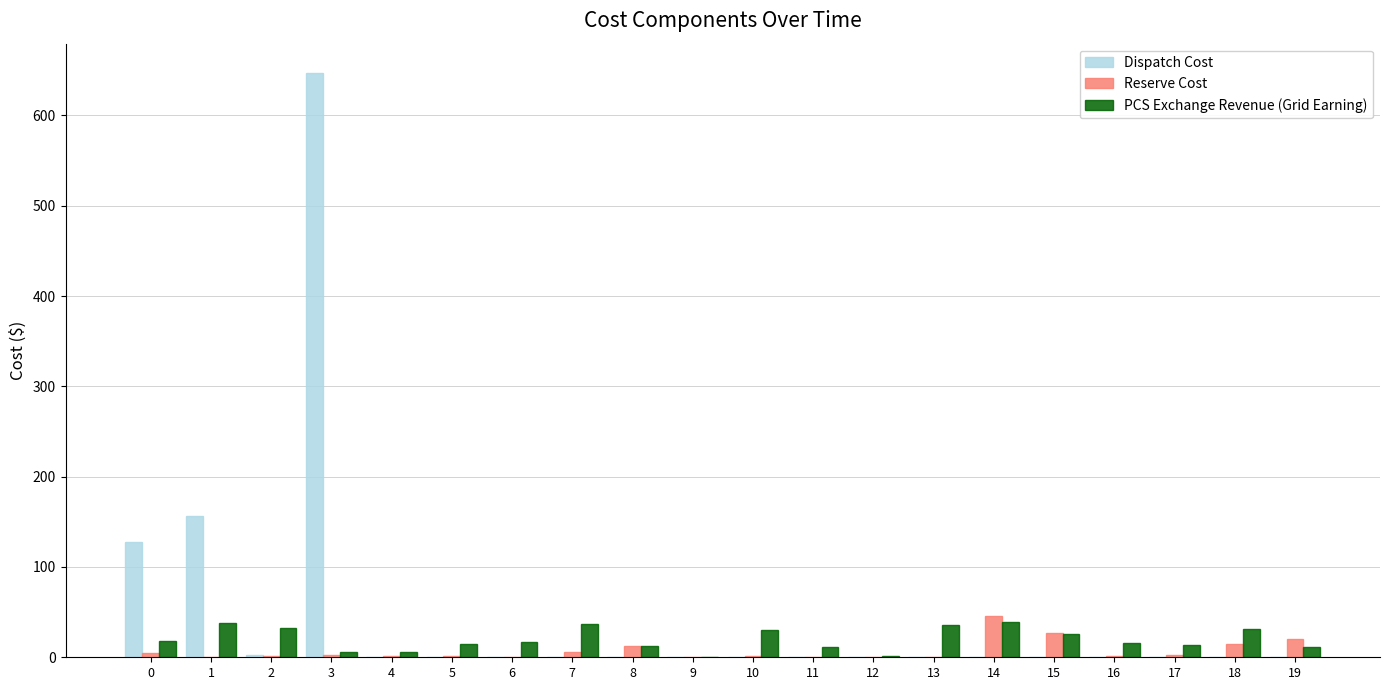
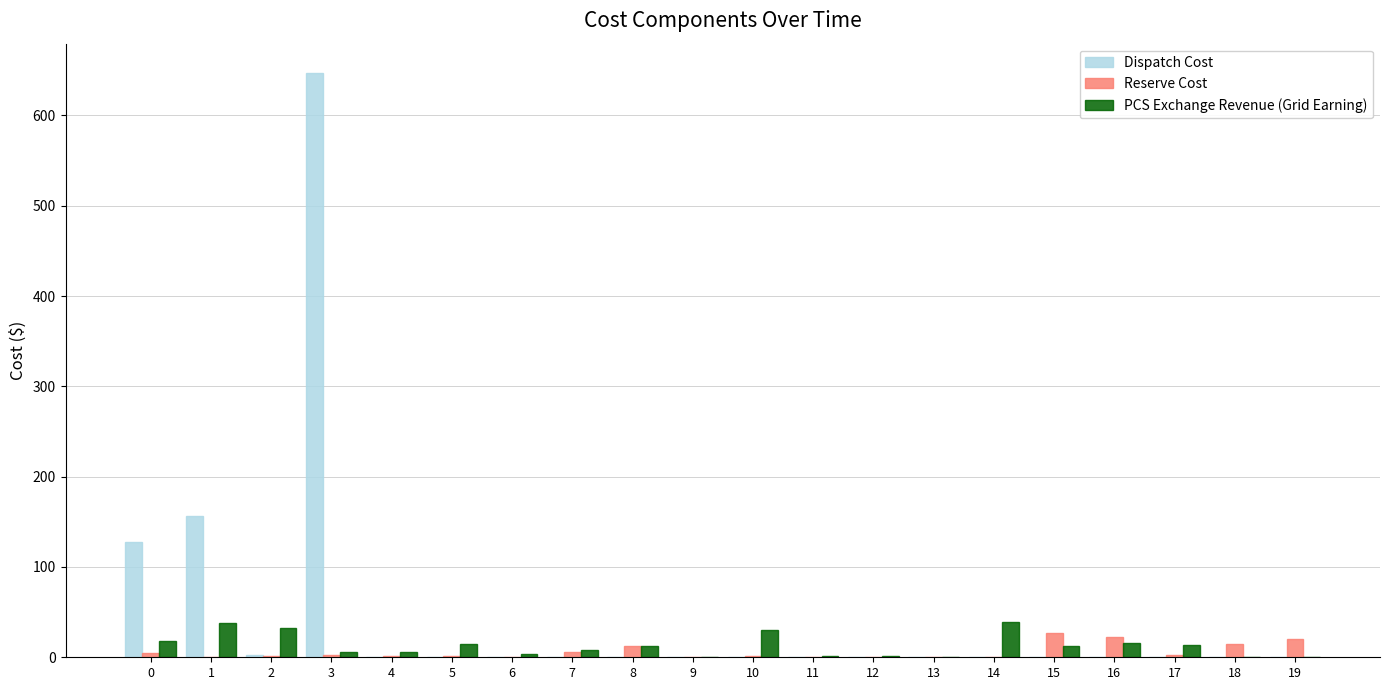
PCS Exchange Revenue (Grid Earning), 6: 20 -> 0
PCS Exchange Revenue (Grid Earning), 7: 40 -> 10
PCS Exchange Revenue (Grid Earning), 11: 10 -> 0
PCS Exchange Revenue (Grid Earning), 13: 40 -> 0
Reserve Cost, 14: 50 -> 0
PCS Exchange Revenue (Grid Earning), 15: 30 -> 10
Reserve Cost, 16: 0 -> 20
PCS Exchange Revenue (Grid Earning), 18: 30 -> 0
PCS Exchange Revenue (Grid Earning), 19: 10 -> 0
